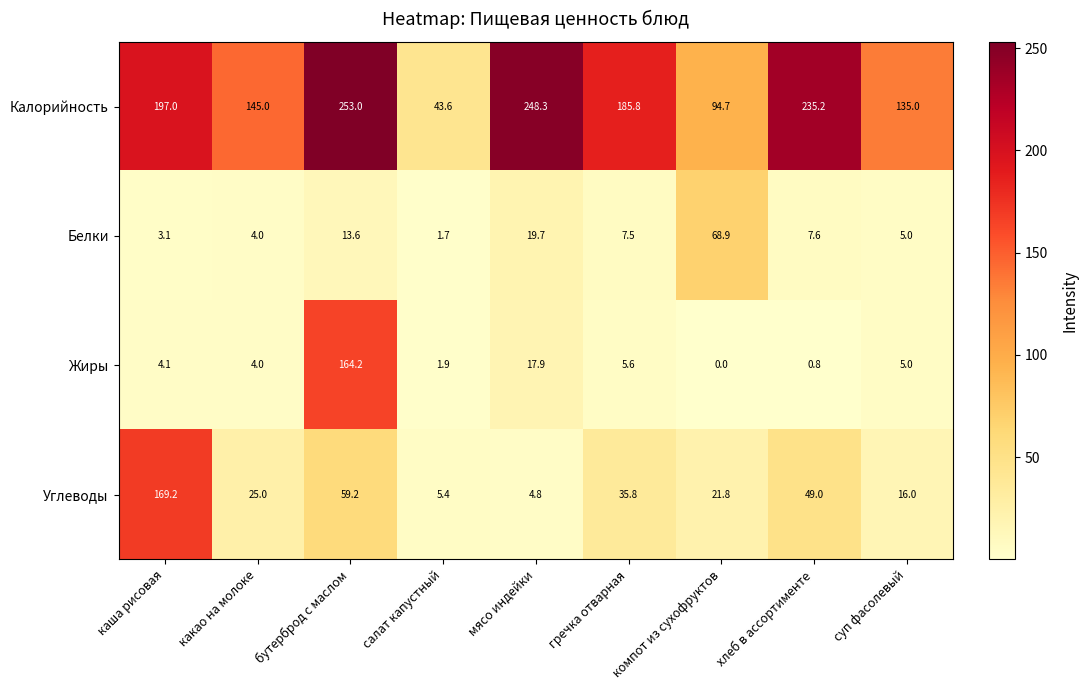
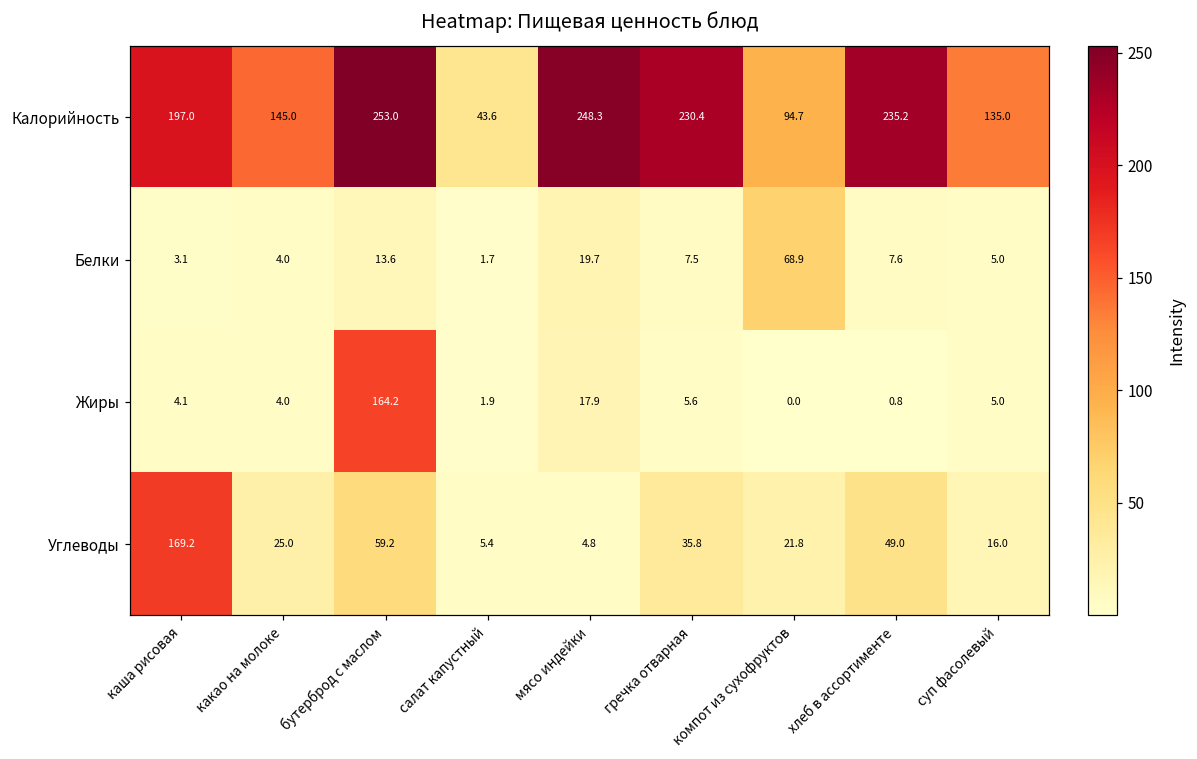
Калорийность, гречка отварная: 185.8 -> 230.4
